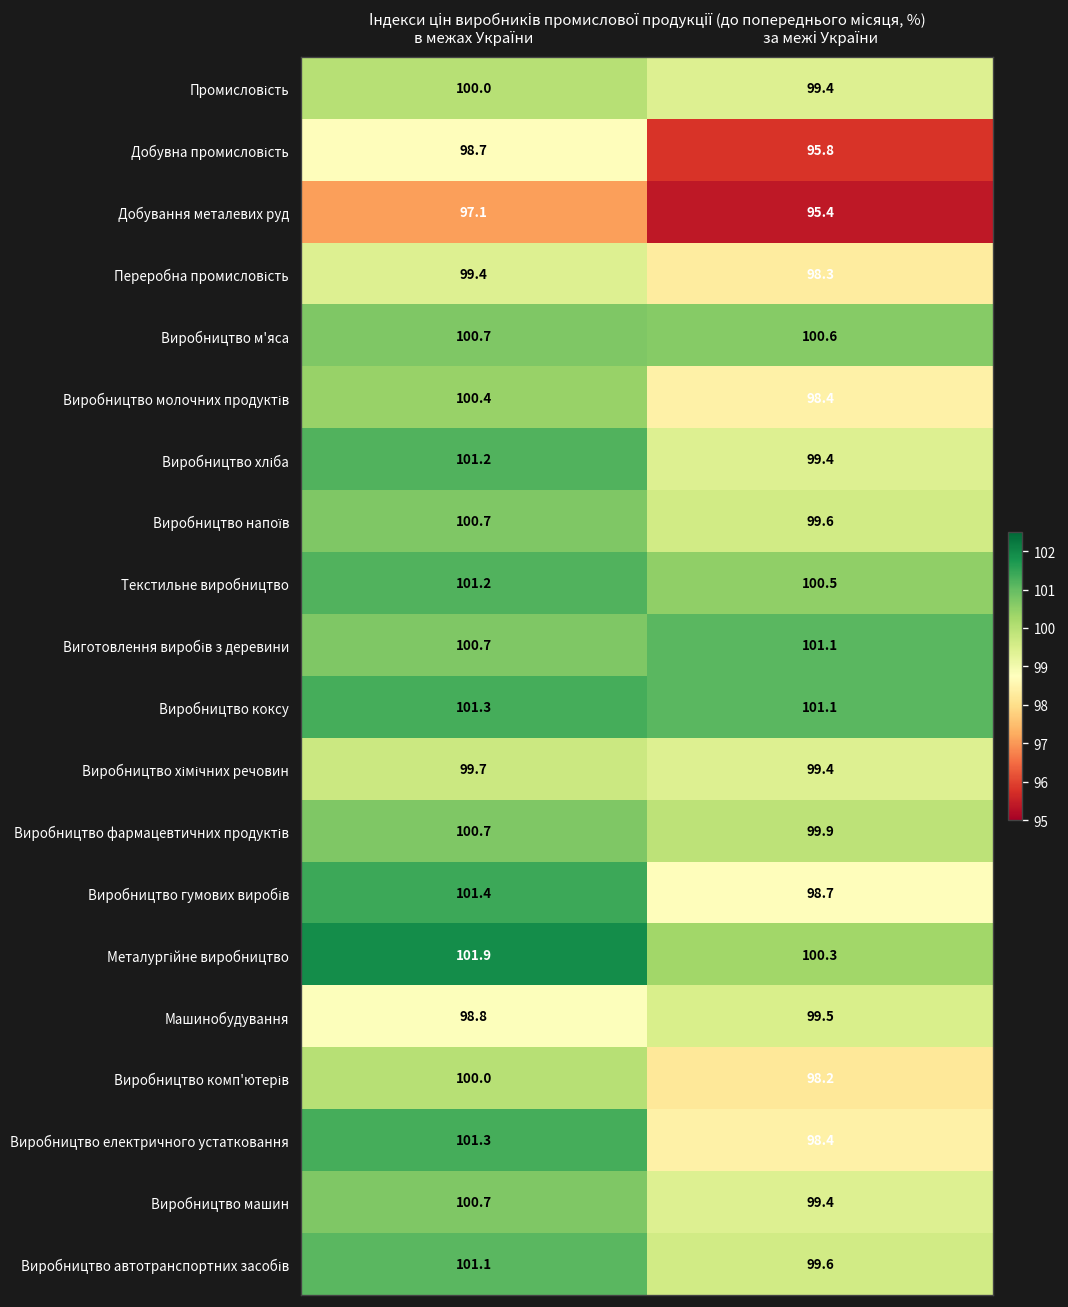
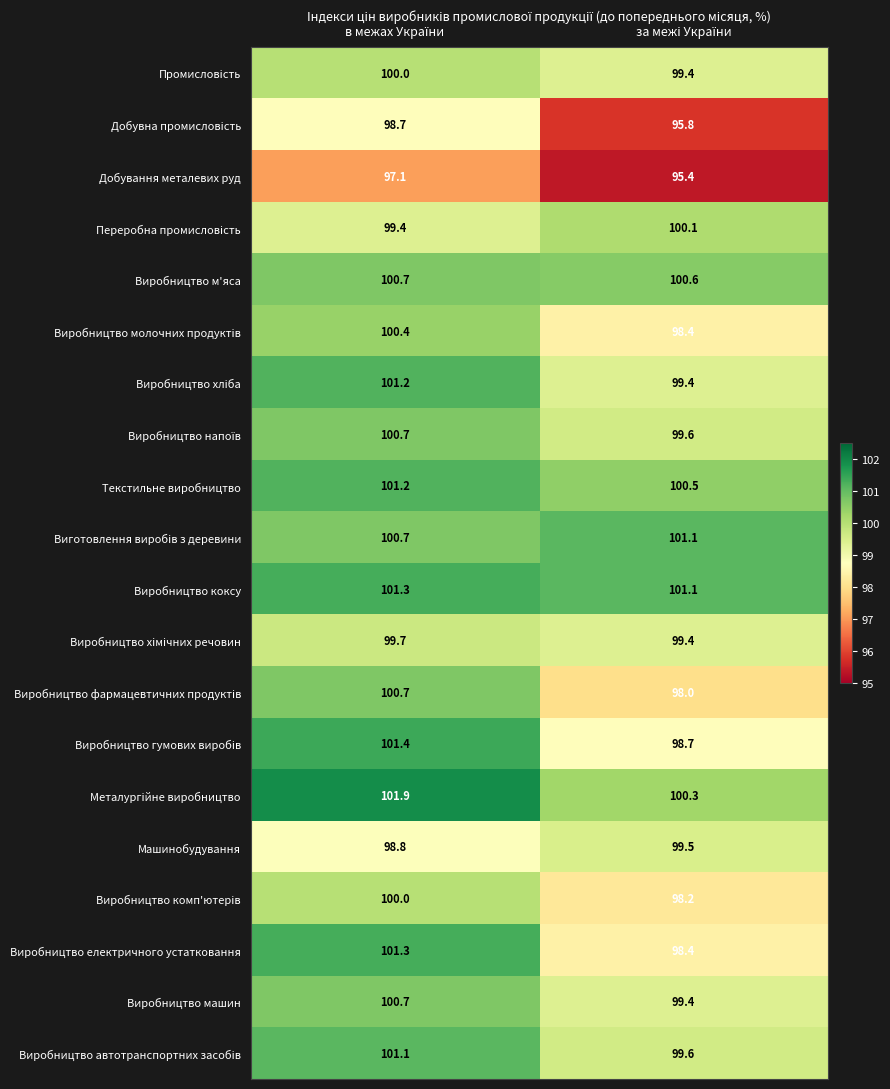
Переробна промисловість, за межі України: 98.3 -> 100.1
Виробництво фармацевтичних продуктів, за межі України: 99.9 -> 98.0
